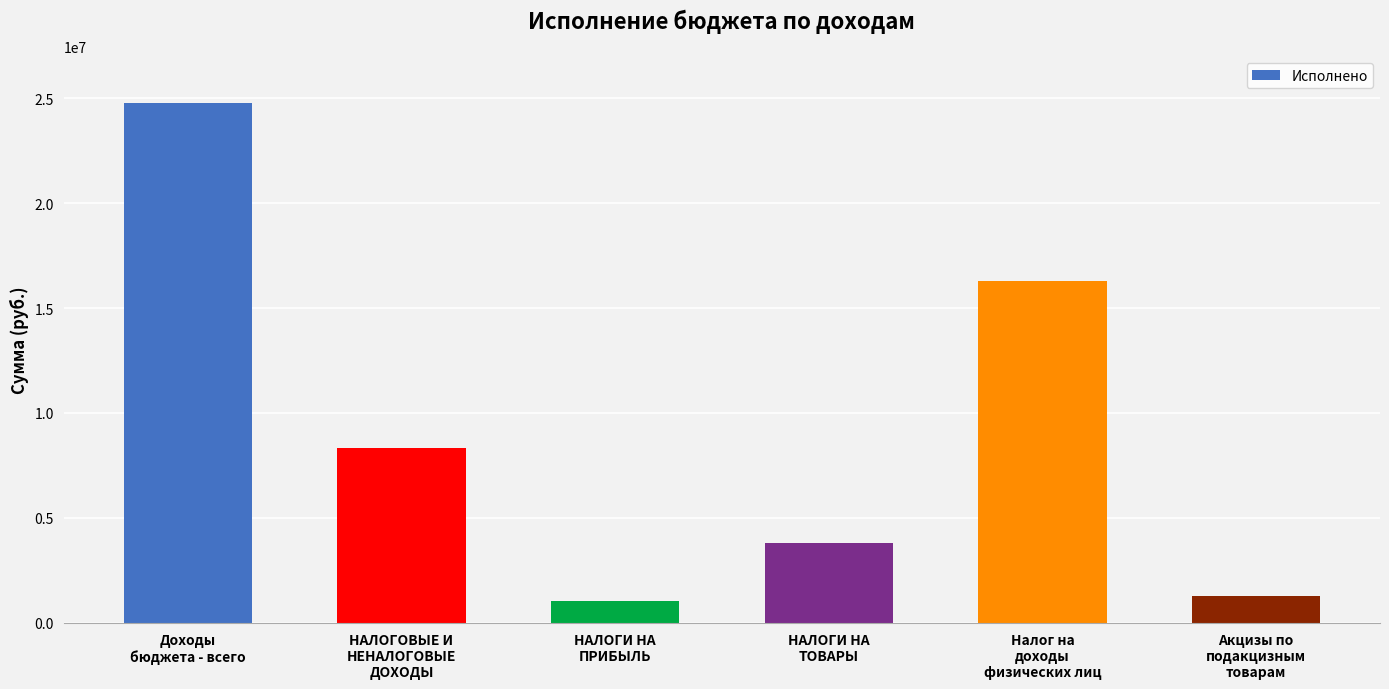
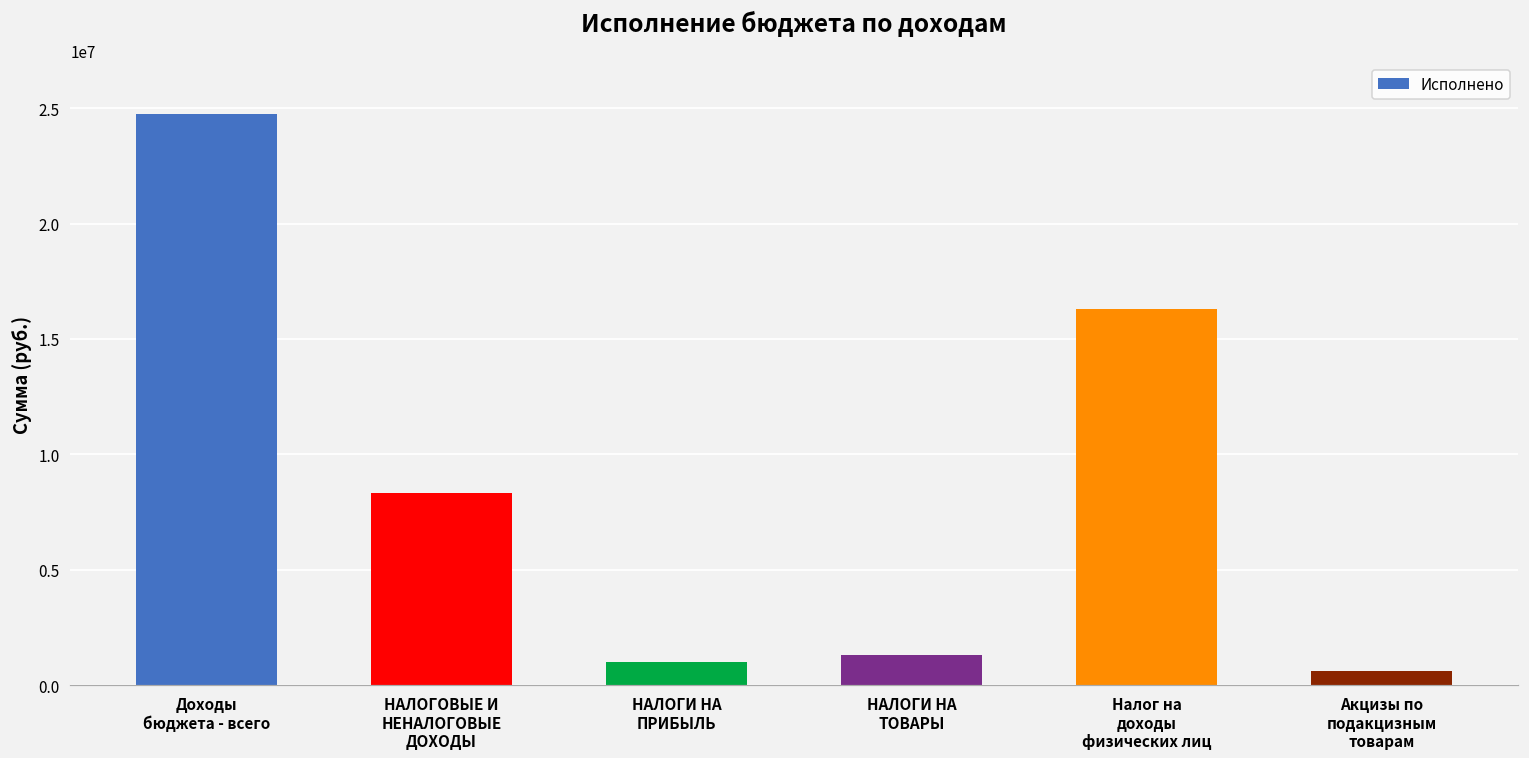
НАЛОГИ НА ТОВАРЫ: 3800000 -> 1300000
Акцизы по подакцизным товарам: 1300000 -> 600000
